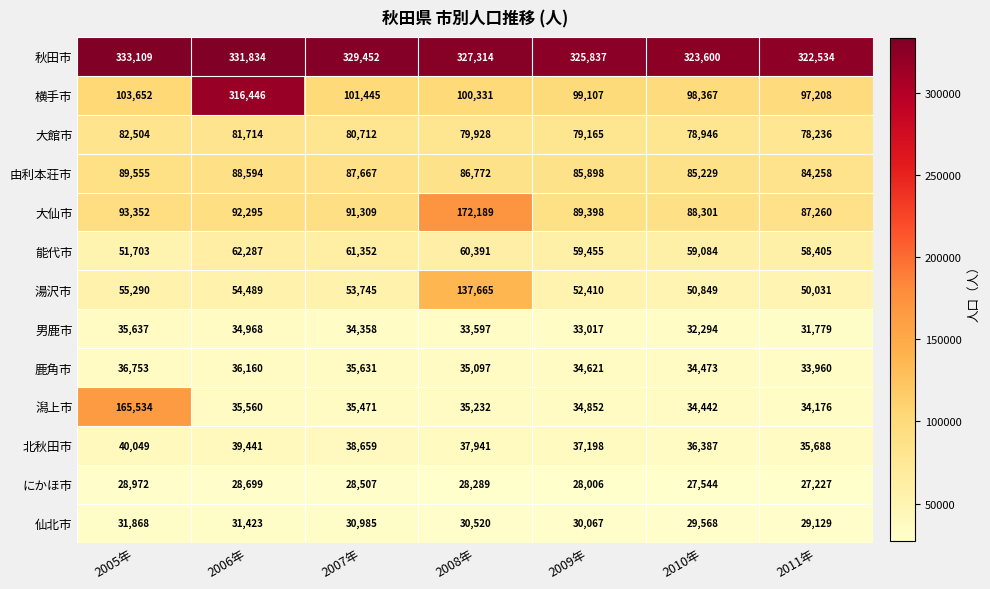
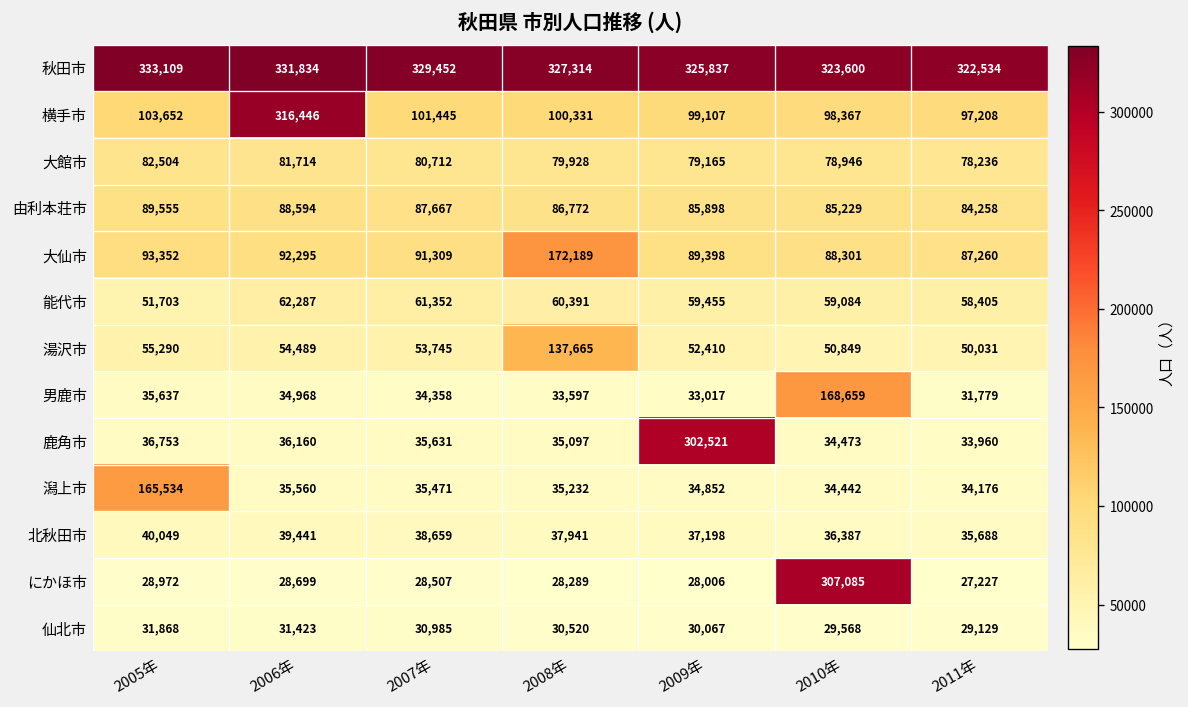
男鹿市, 2010年: 32,294 -> 168,659
鹿角市, 2009年: 34,621 -> 302,521
にかほ市, 2010年: 27,544 -> 307,085
